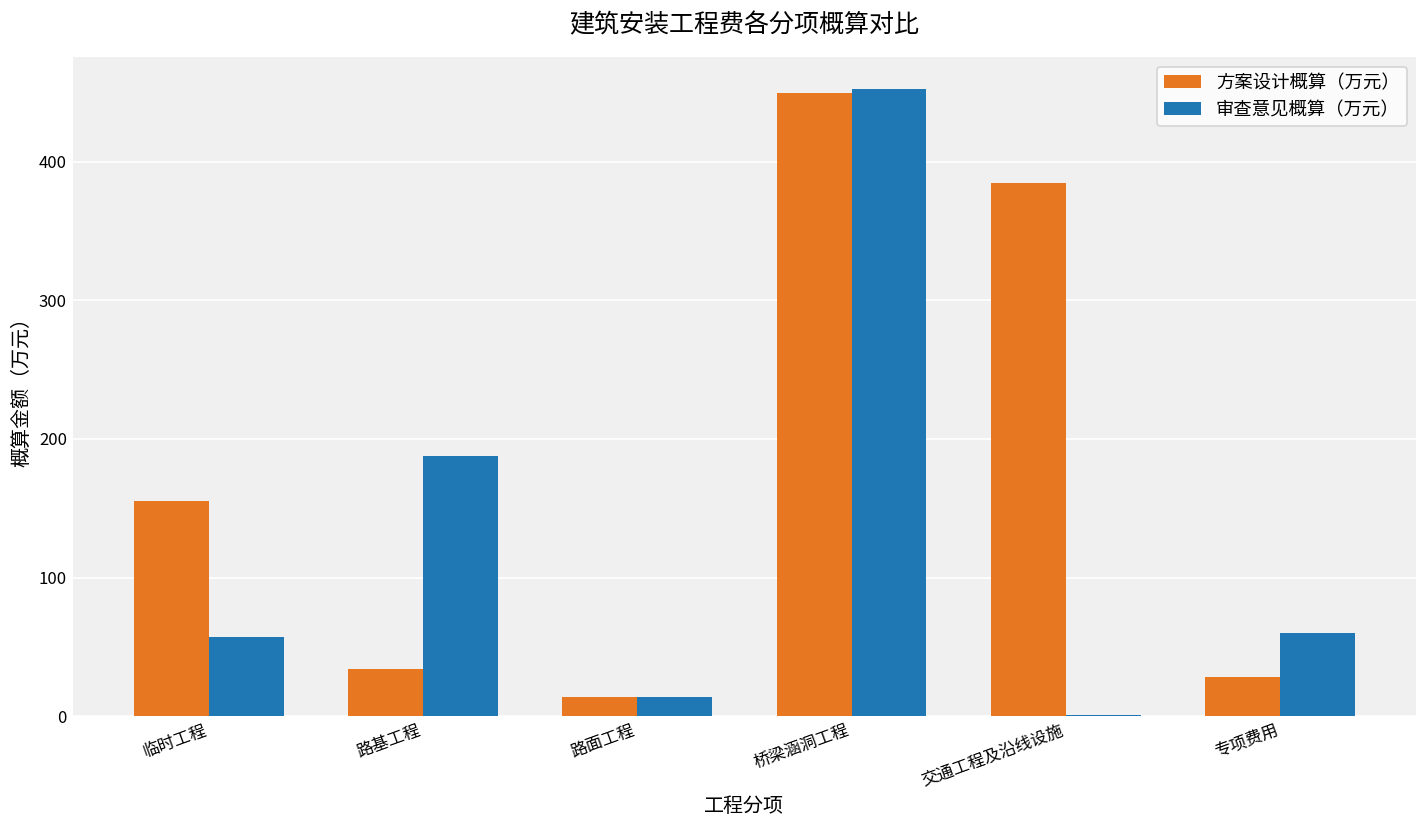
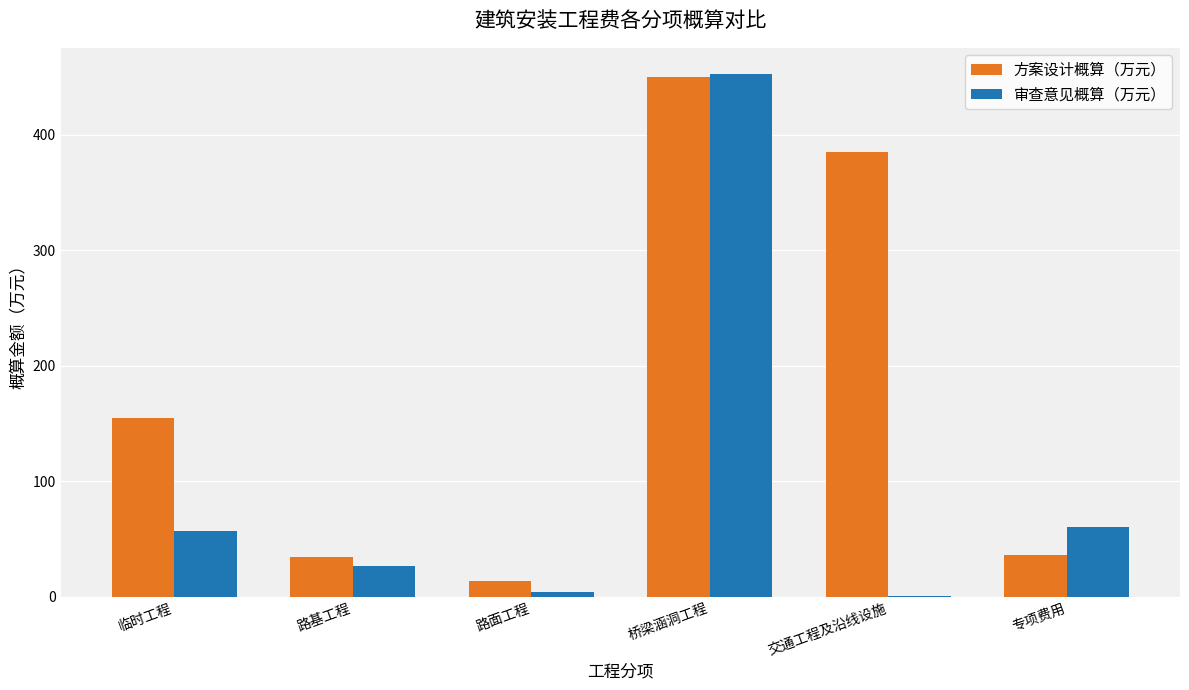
审查意见概算（万元）, 路基工程: 188 -> 26
审查意见概算（万元）, 路面工程: 14 -> 4
方案设计概算（万元）, 专项费用: 28 -> 36
